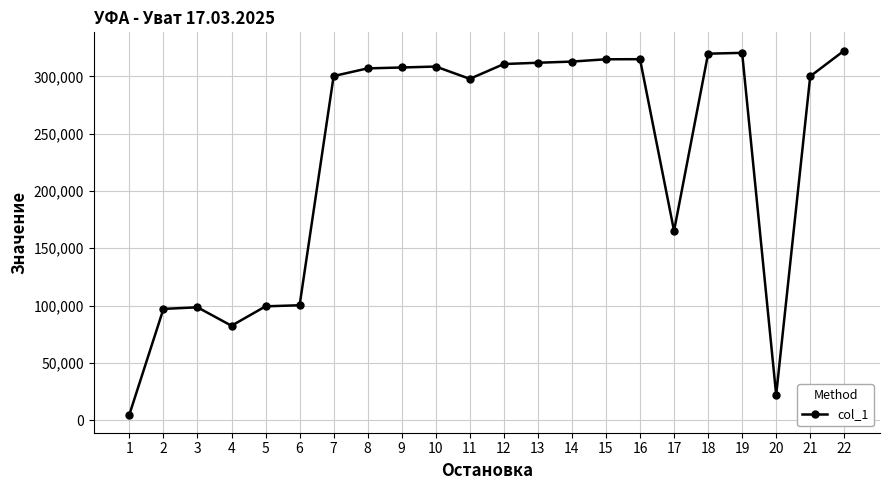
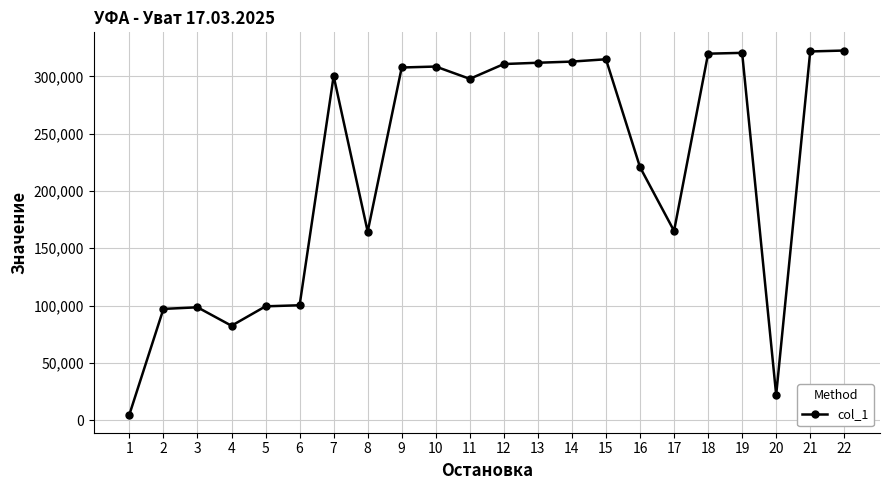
8: 307,000 -> 165,000
16: 315,000 -> 221,000
21: 300,000 -> 322,000
